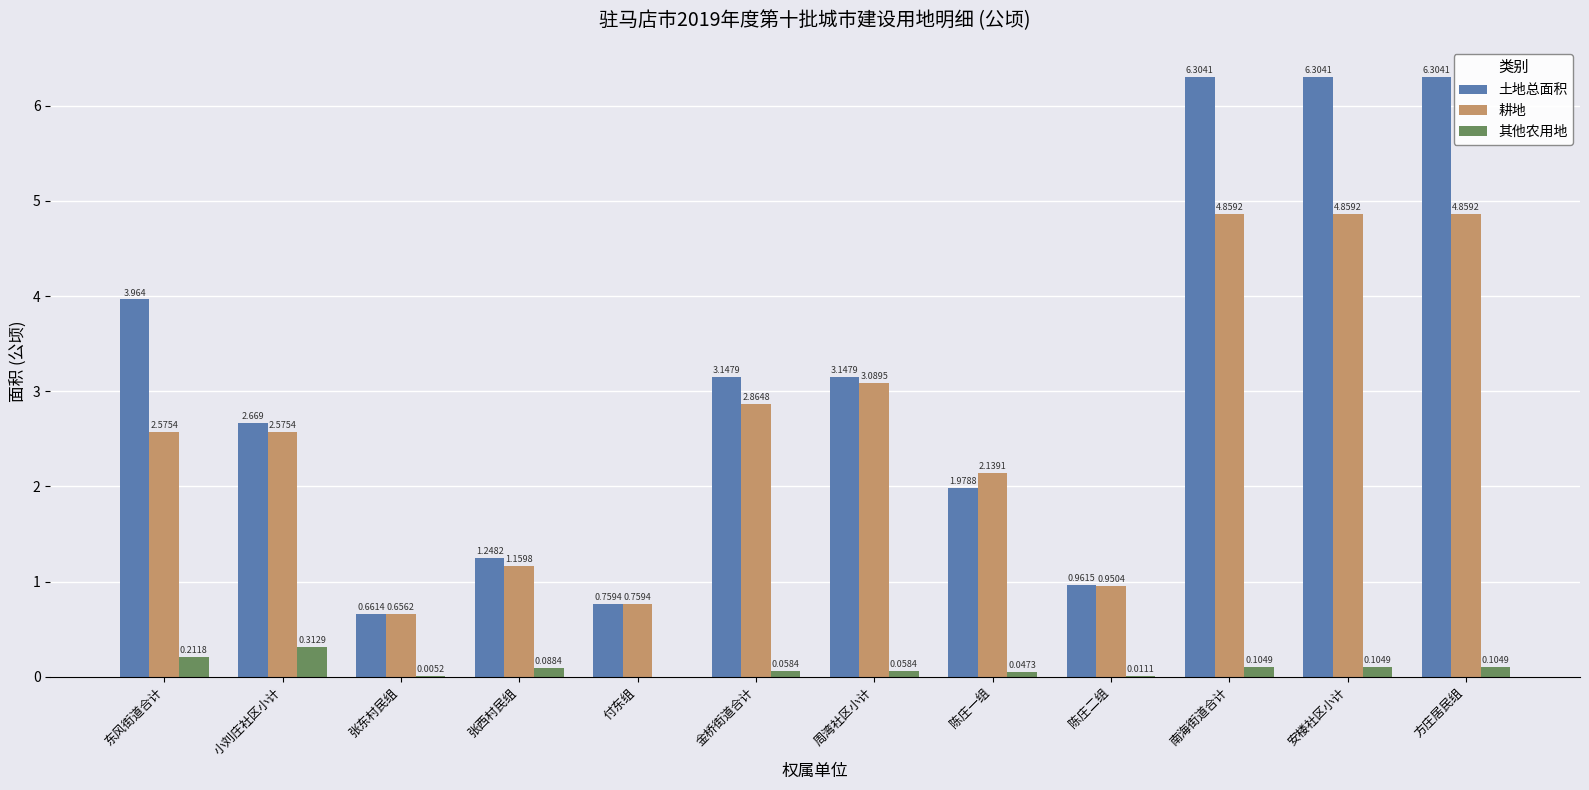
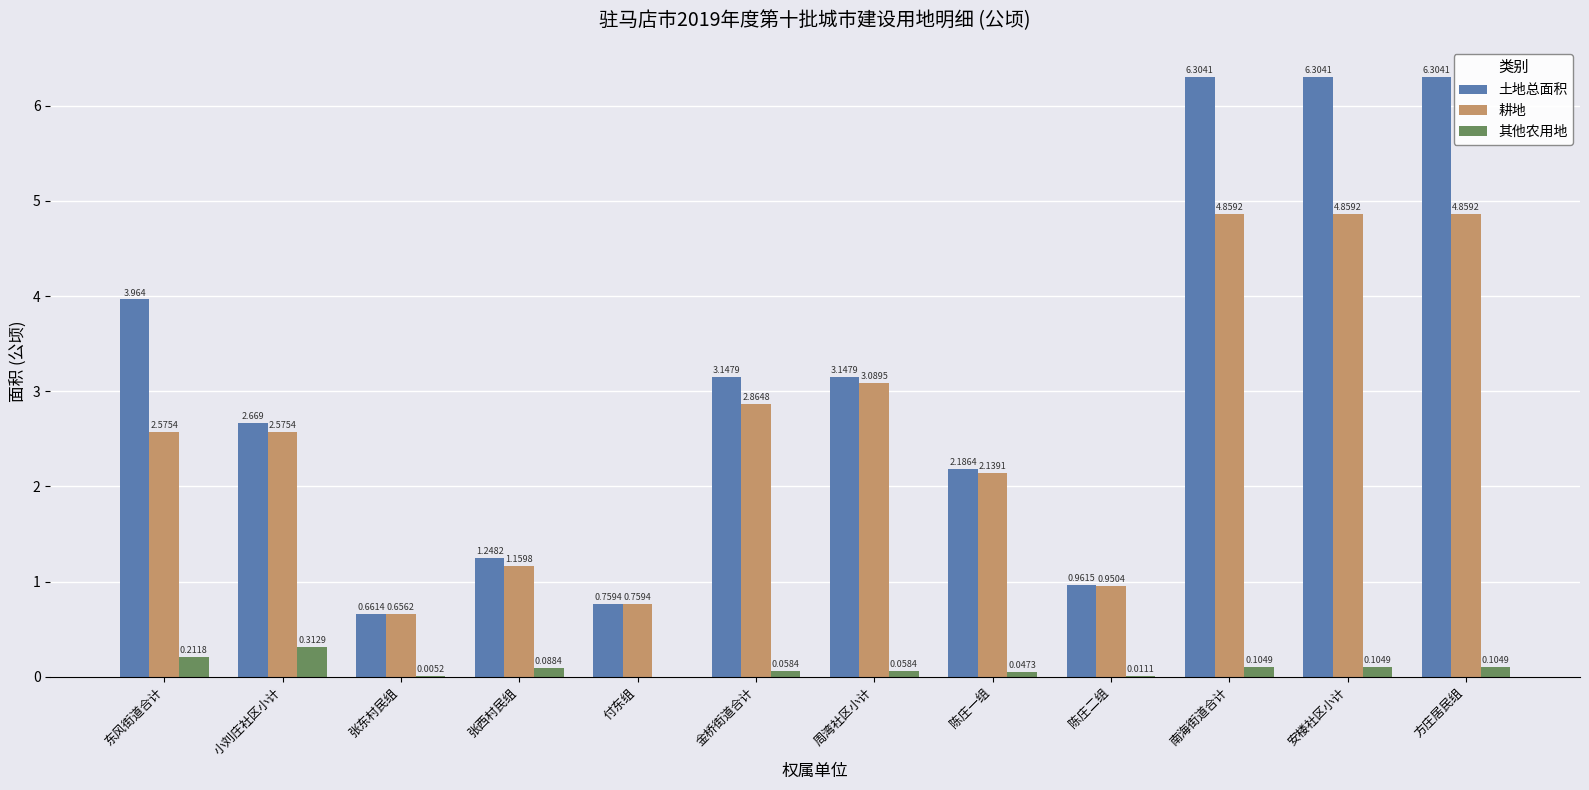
土地总面积, 陈庄一组: 1.9788 -> 2.1864
